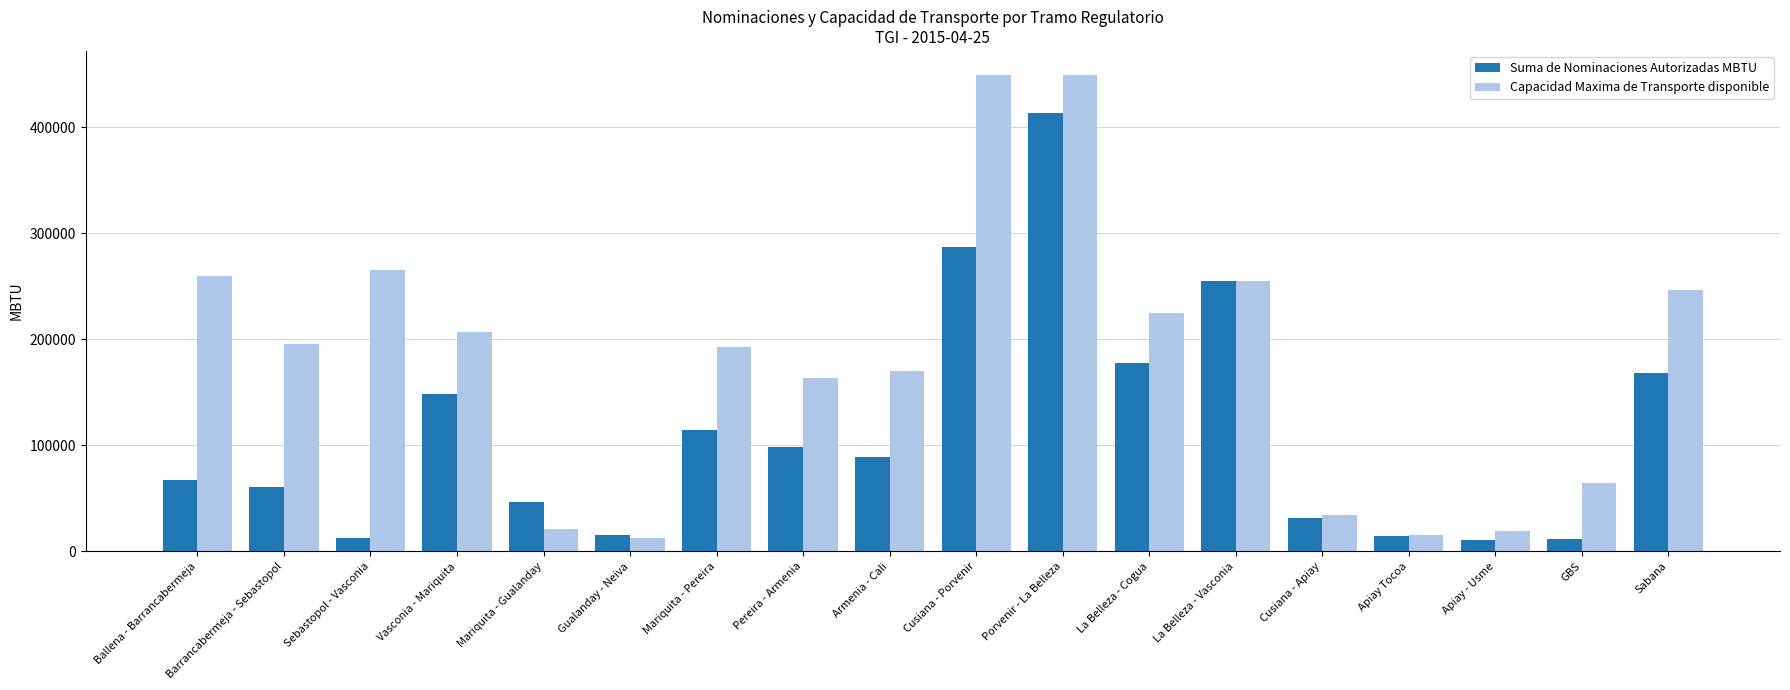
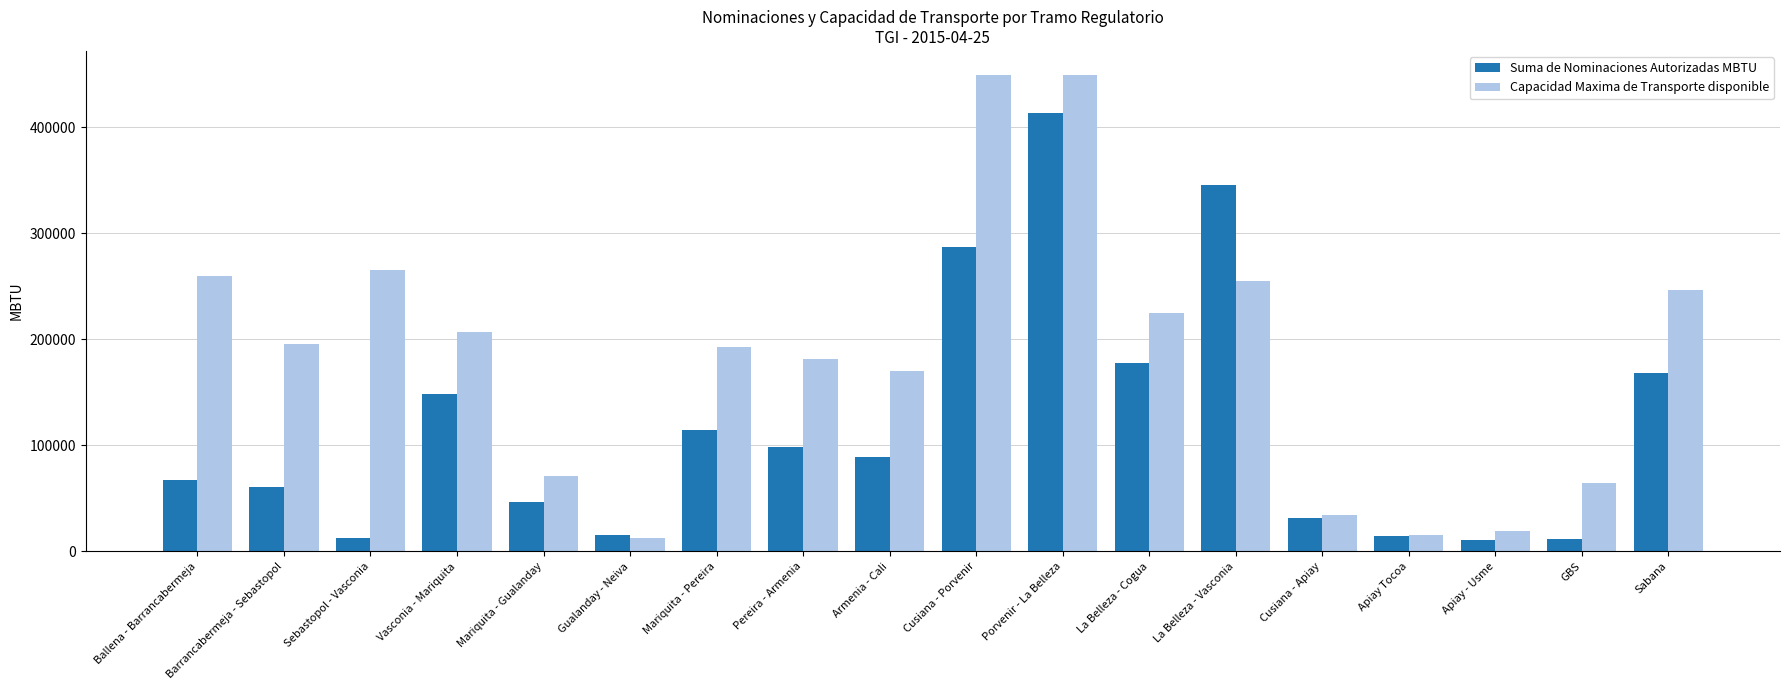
Capacidad Maxima de Transporte disponible, Mariquita - Gualanday: 21000 -> 71000
Capacidad Maxima de Transporte disponible, Pereira - Armenia: 164000 -> 181000
Suma de Nominaciones Autorizadas MBTU, La Belleza - Vasconia: 255000 -> 346000
